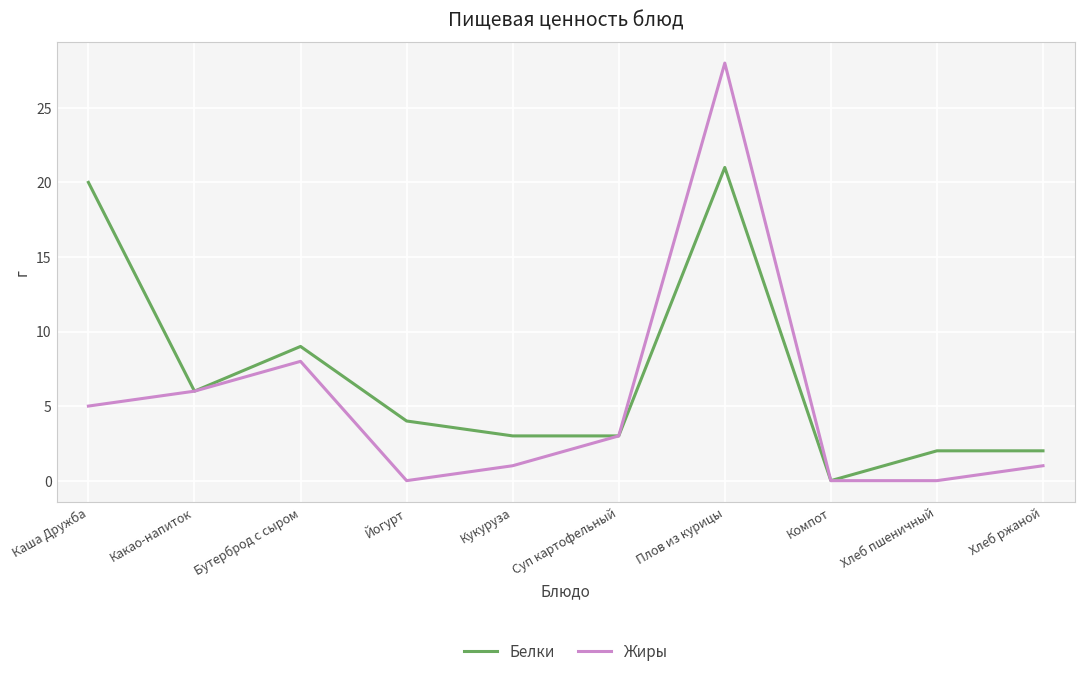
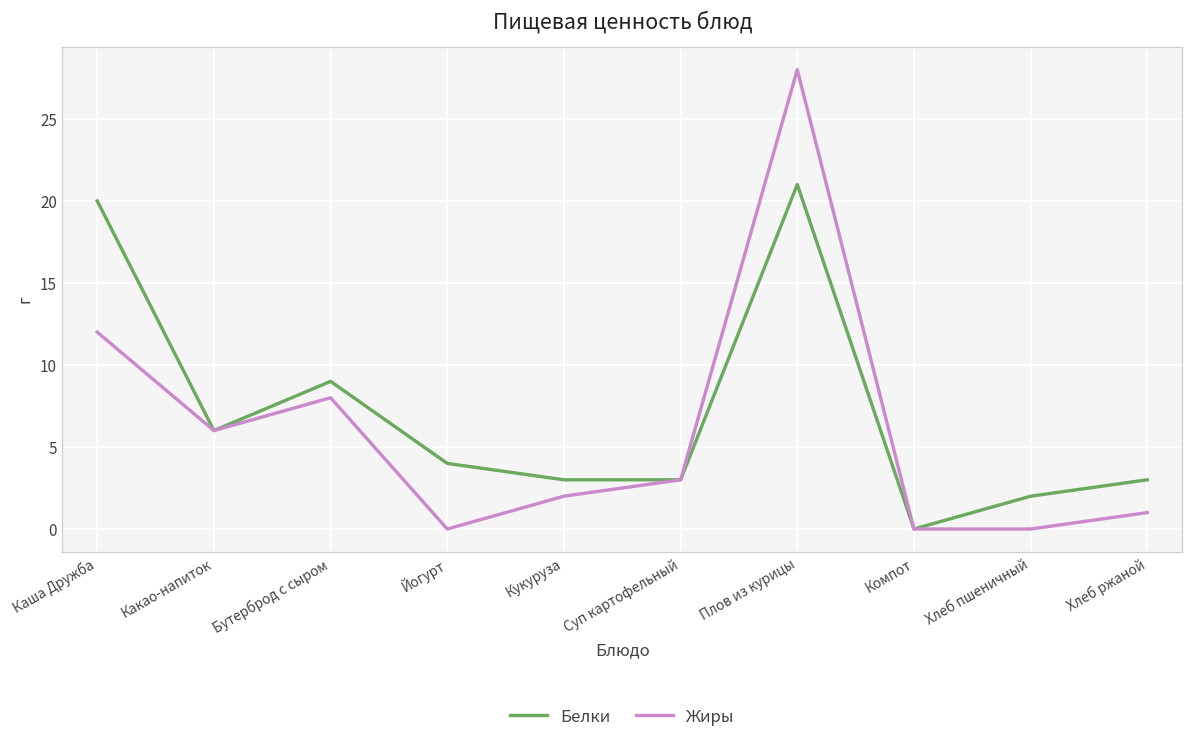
Жиры, Каша Дружба: 5 -> 12
Жиры, Кукуруза: 1 -> 2
Белки, Хлеб ржаной: 2 -> 3
